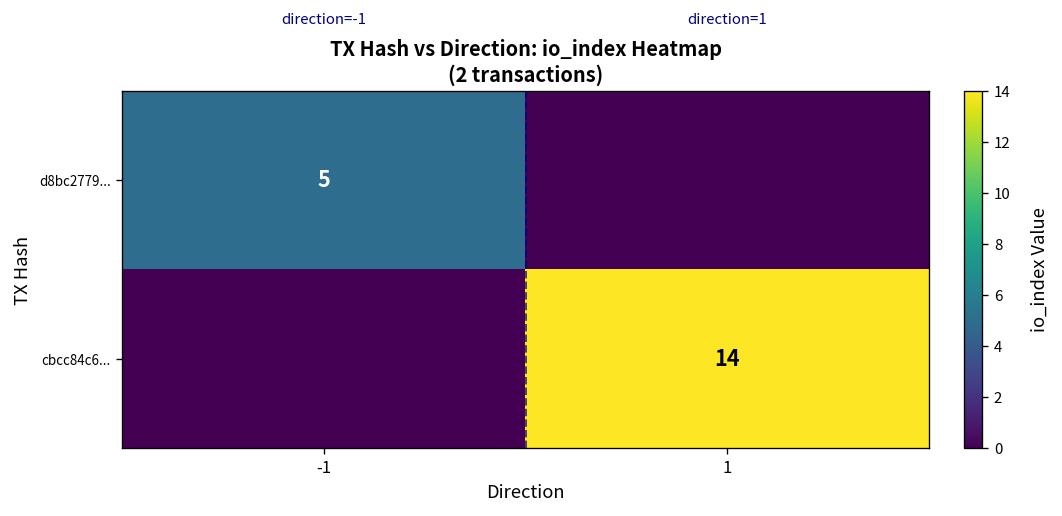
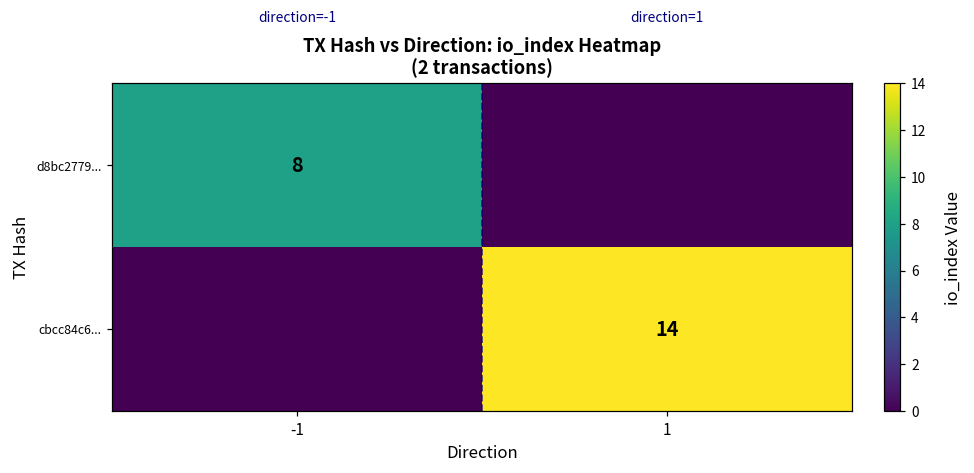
d8bc2779..., -1: 5 -> 8
